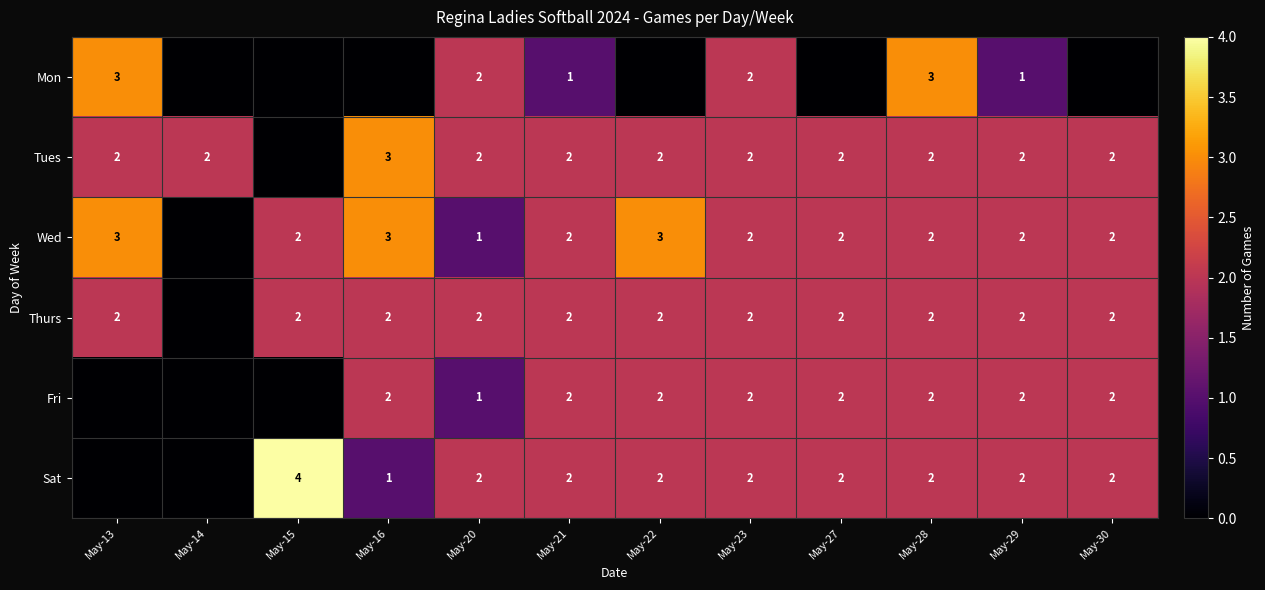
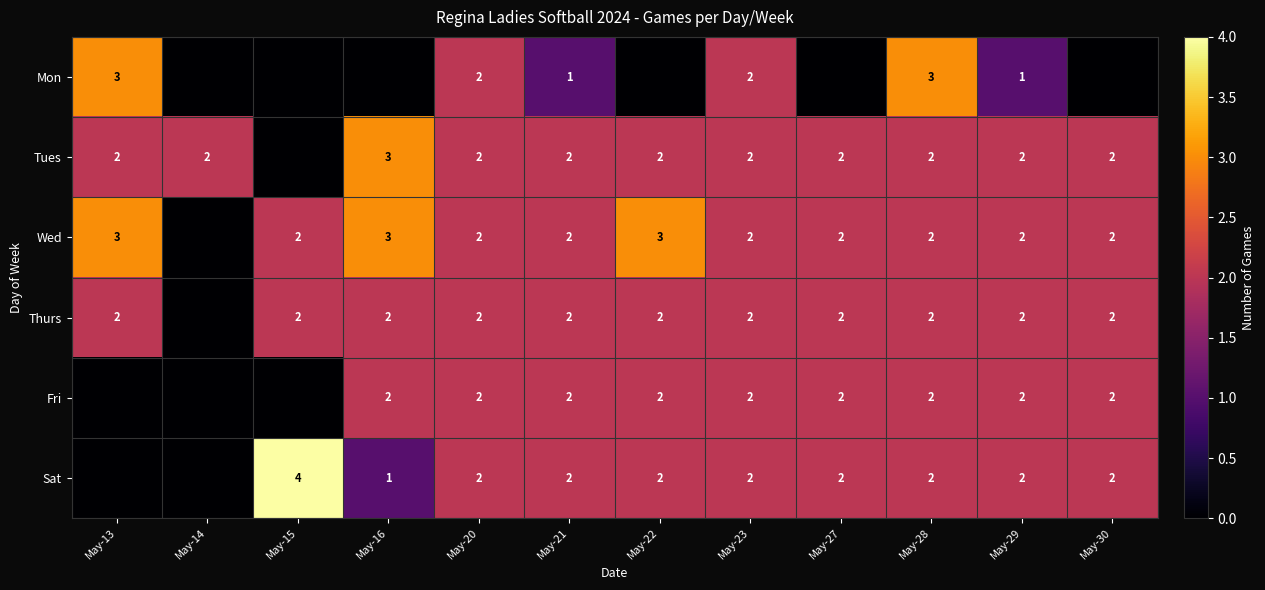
Wed, May-20: 1 -> 2
Fri, May-20: 1 -> 2
